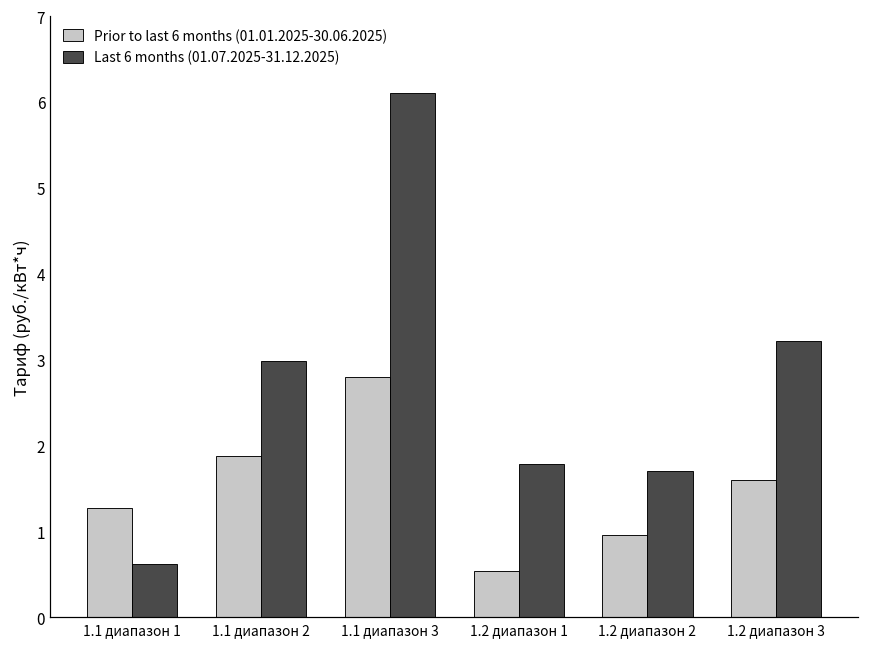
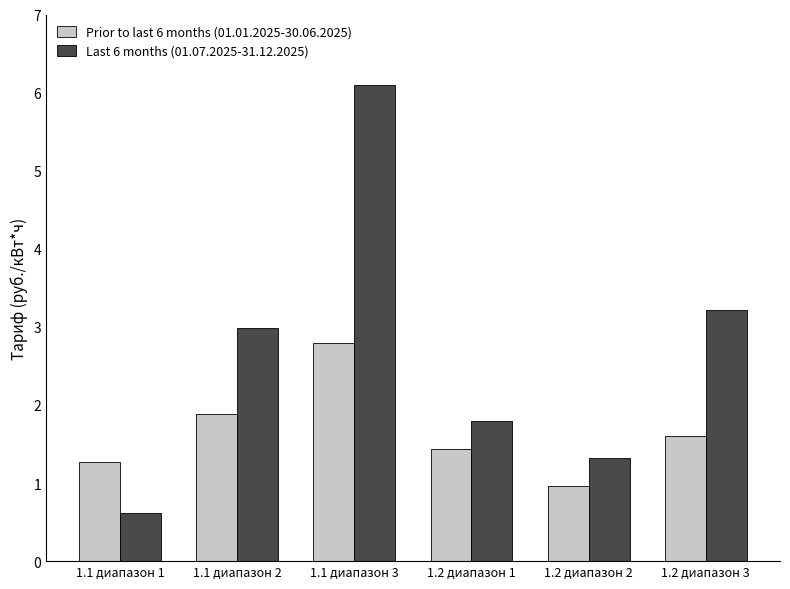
Prior to last 6 months (01.01.2025-30.06.2025), 1.2 диапазон 1: 0.5 -> 1.4
Last 6 months (01.07.2025-31.12.2025), 1.2 диапазон 2: 1.7 -> 1.3
